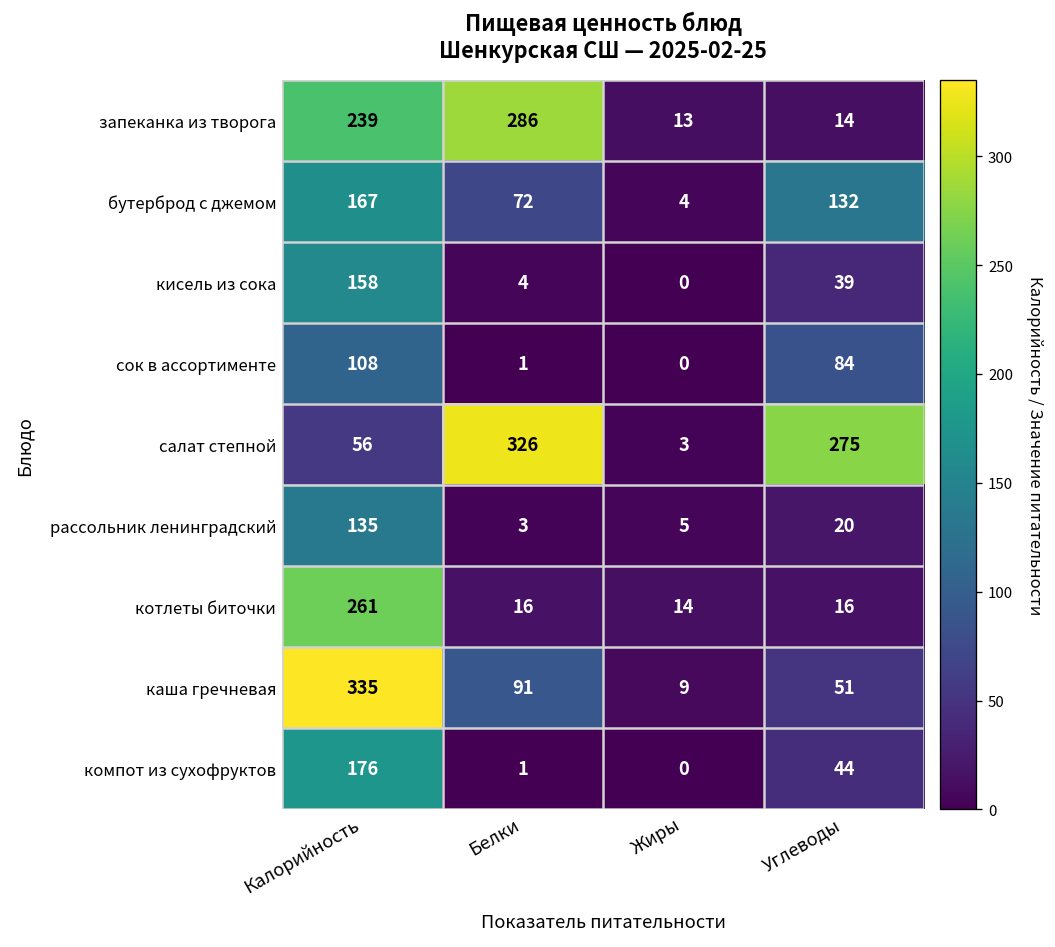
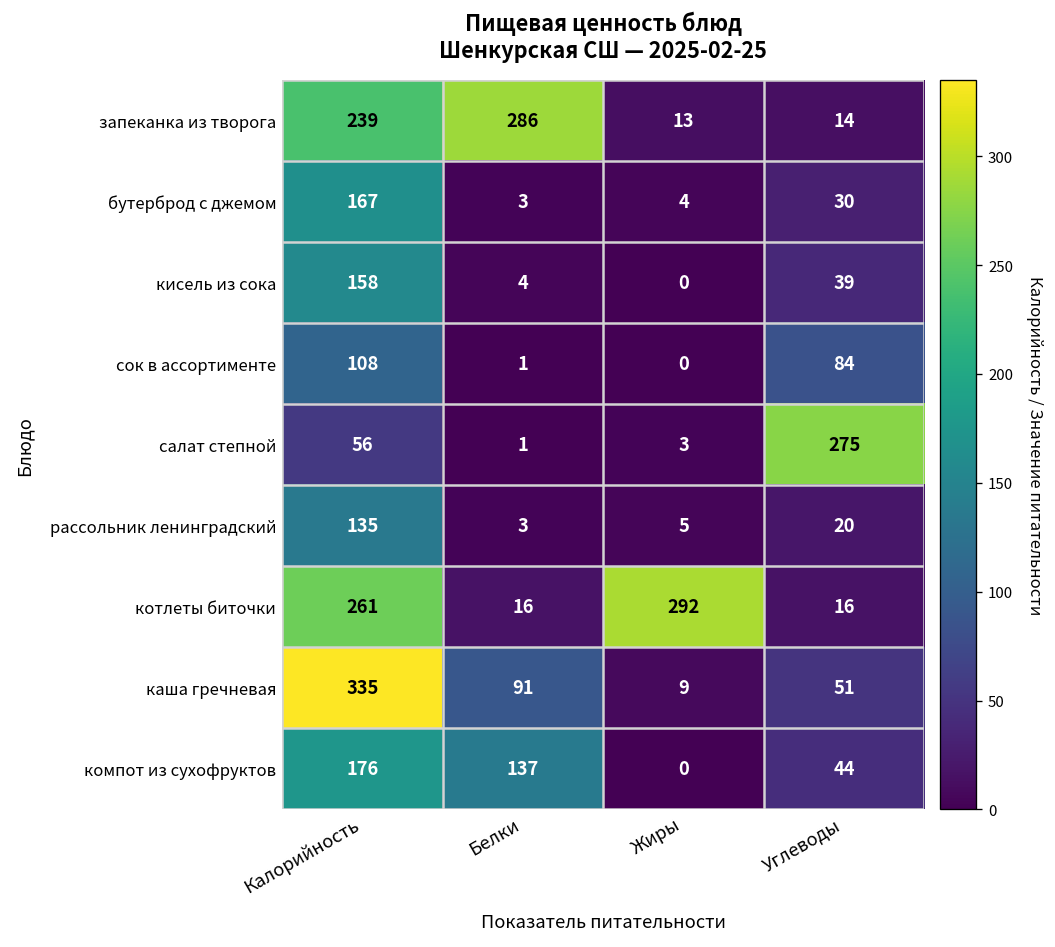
бутерброд с джемом, Белки: 72 -> 3
бутерброд с джемом, Углеводы: 132 -> 30
салат степной, Белки: 326 -> 1
котлеты биточки, Жиры: 14 -> 292
компот из сухофруктов, Белки: 1 -> 137
